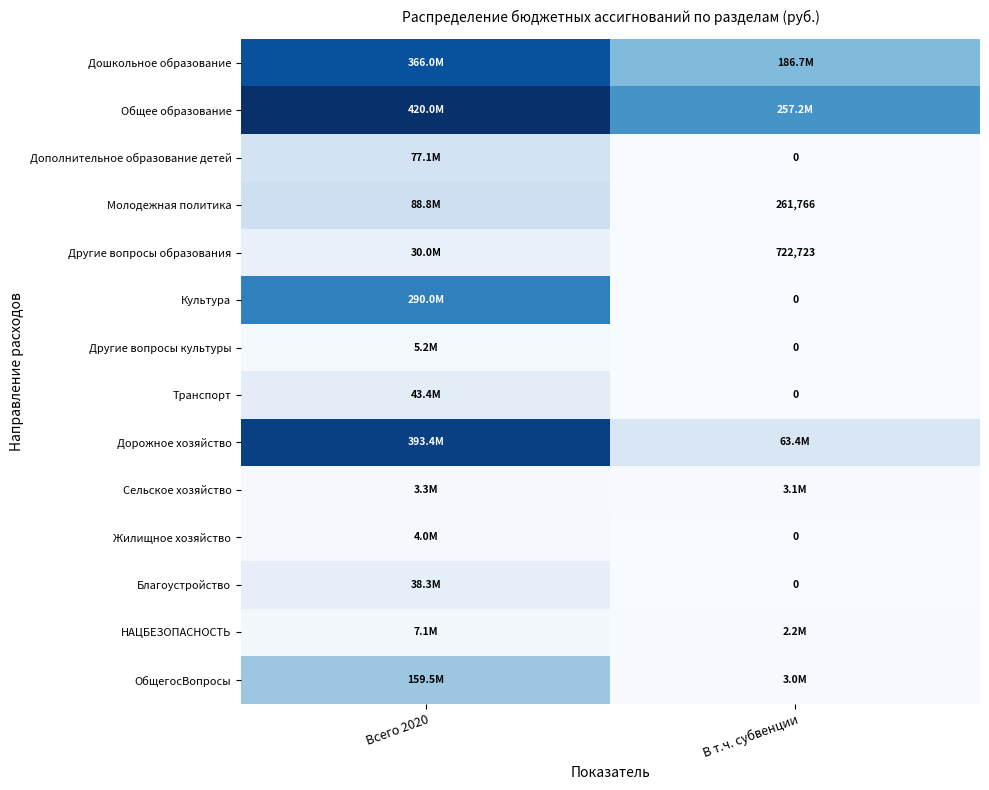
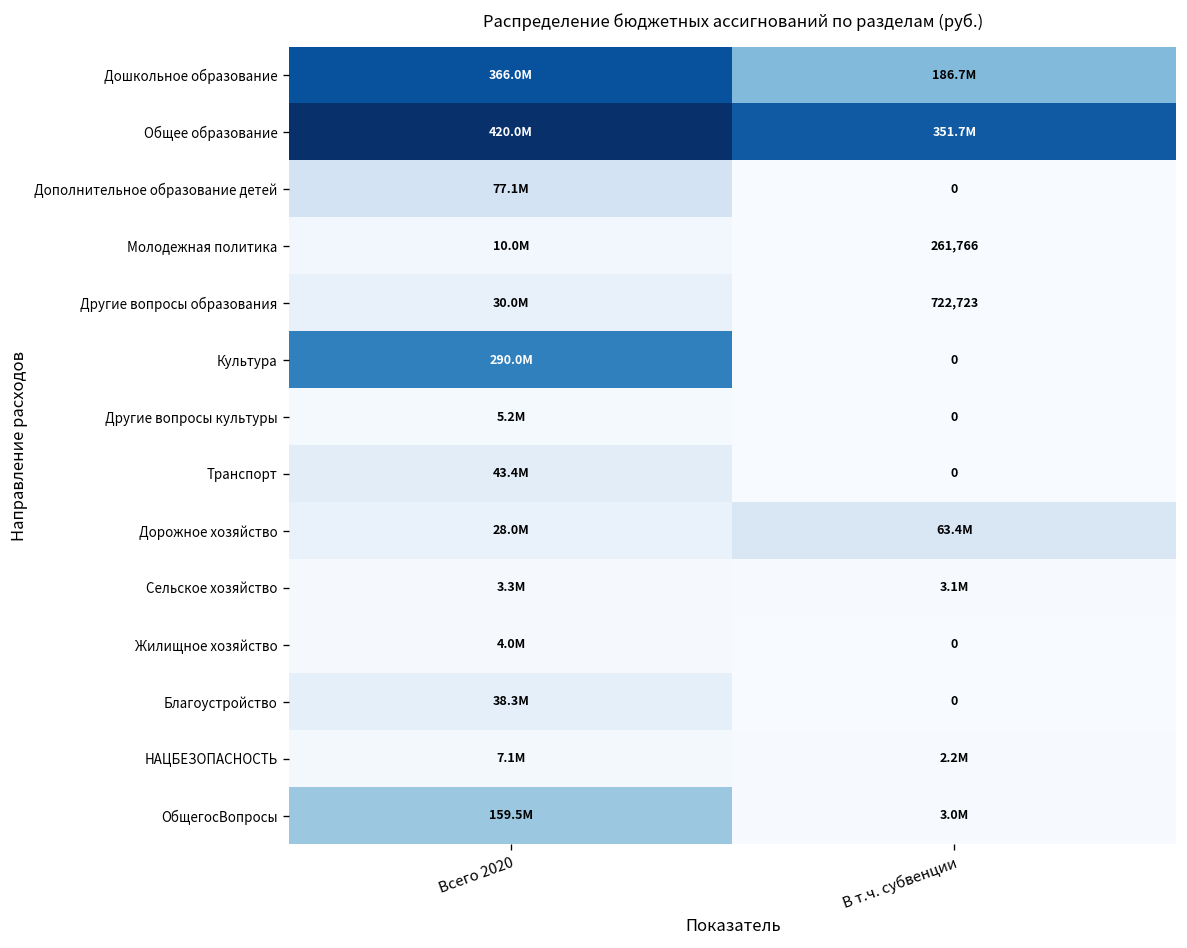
Общее образование, В т.ч. субвенции: 257.2М -> 351.7М
Молодежная политика, Всего 2020: 88.8М -> 10.0М
Дорожное хозяйство, Всего 2020: 393.4М -> 28.0М
